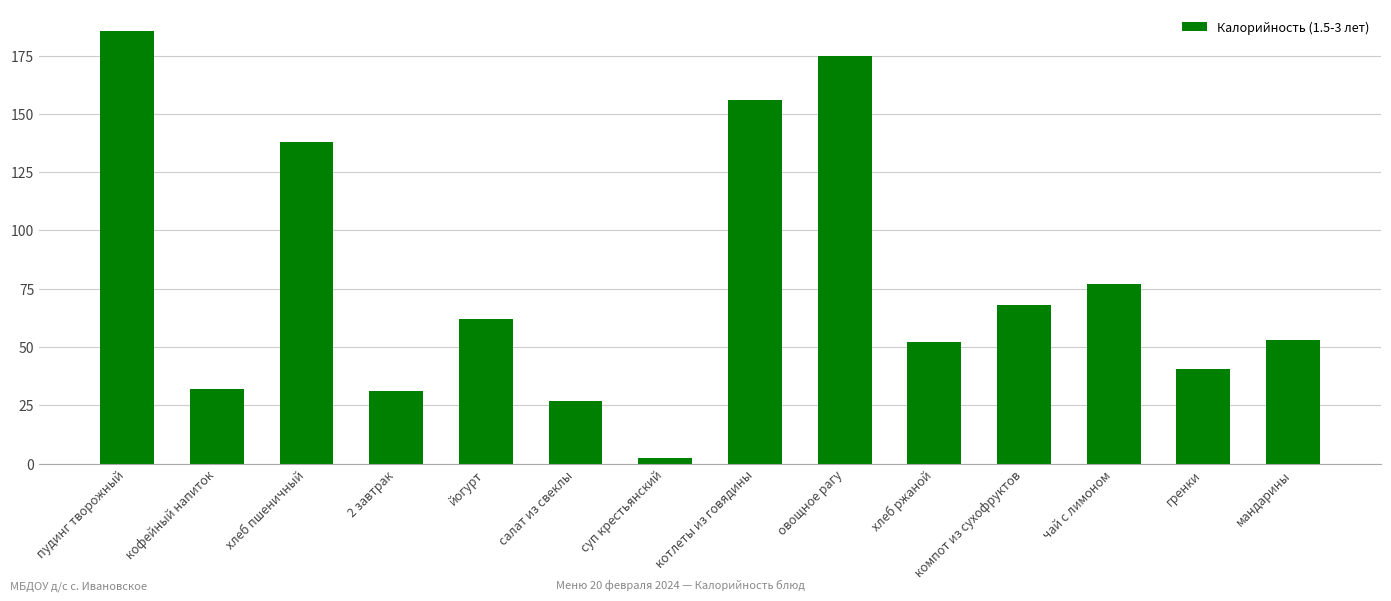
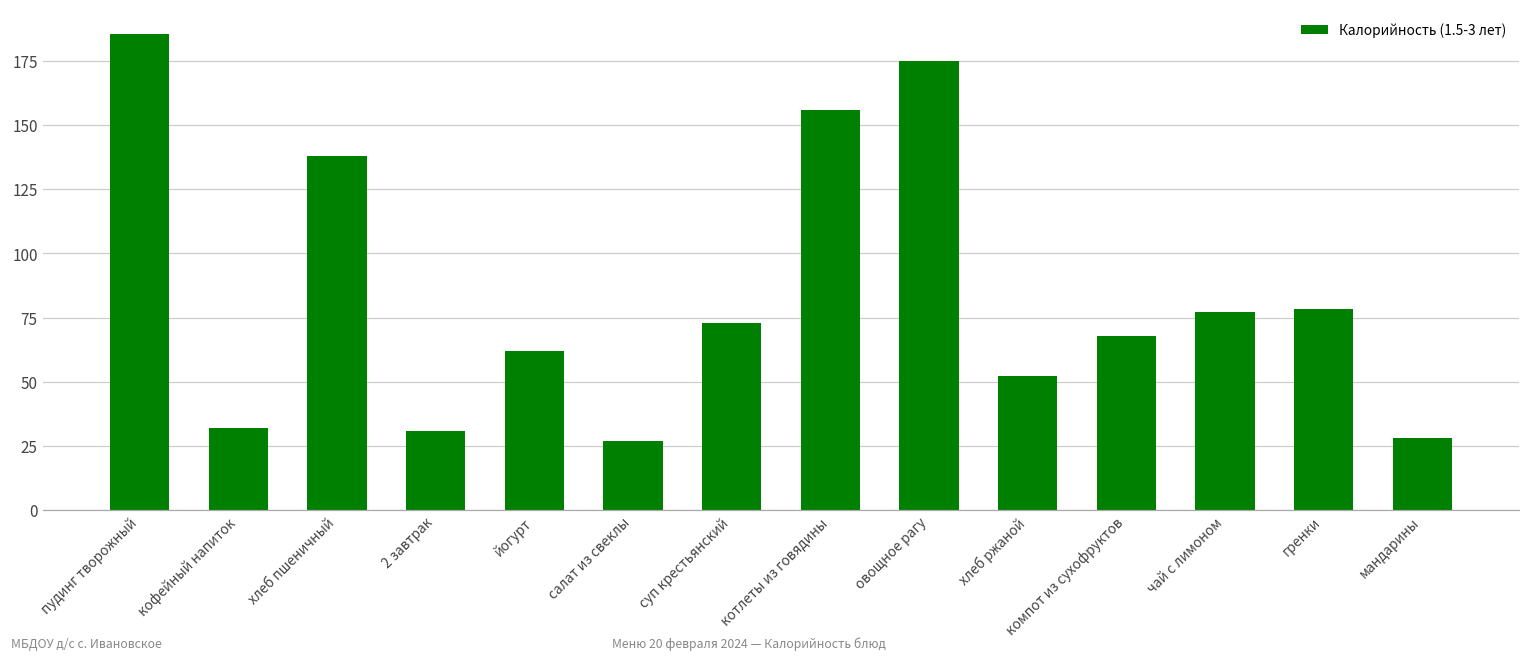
суп крестьянский: 2 -> 73
гренки: 41 -> 78
мандарины: 53 -> 28
